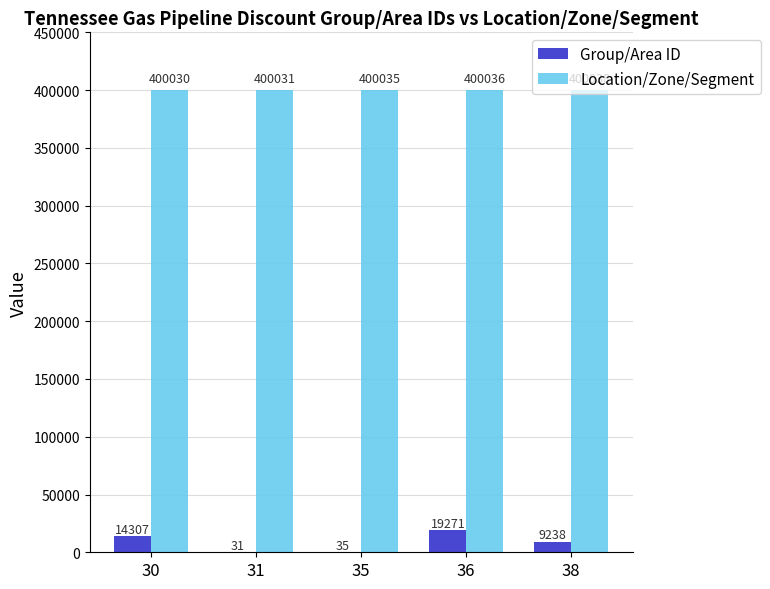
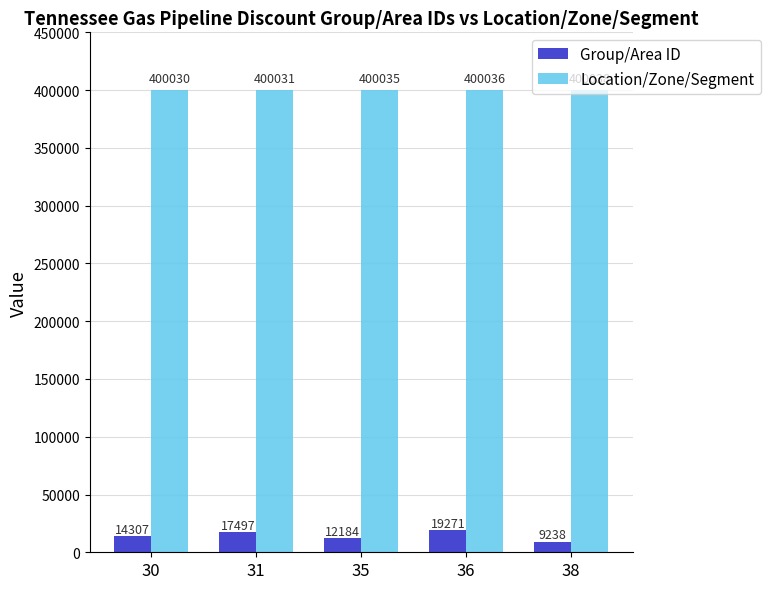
Group/Area ID, 31: 31 -> 17497
Group/Area ID, 35: 35 -> 12184
